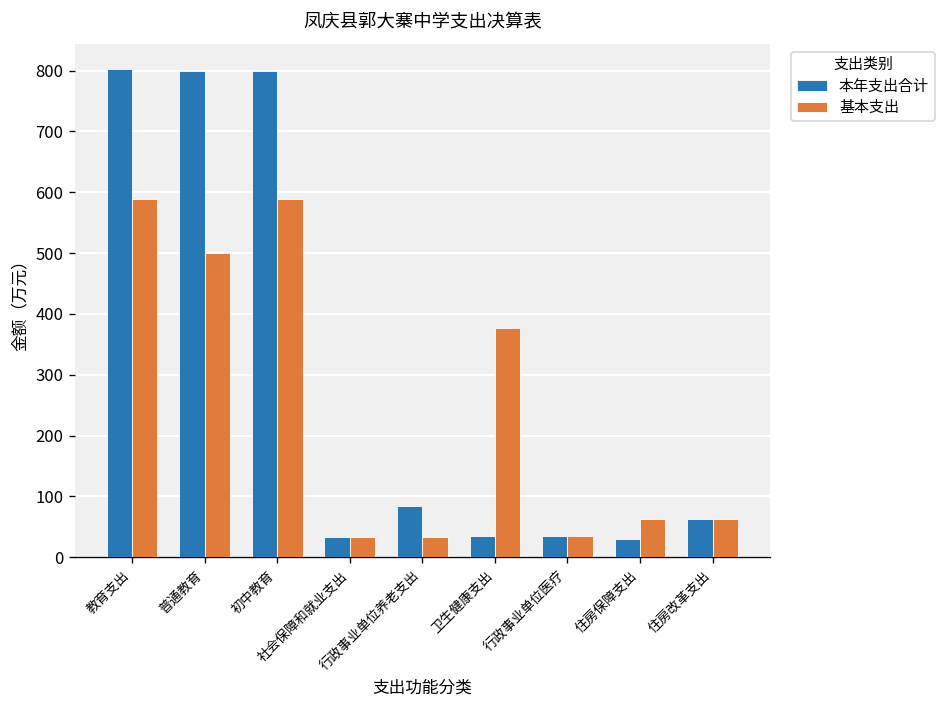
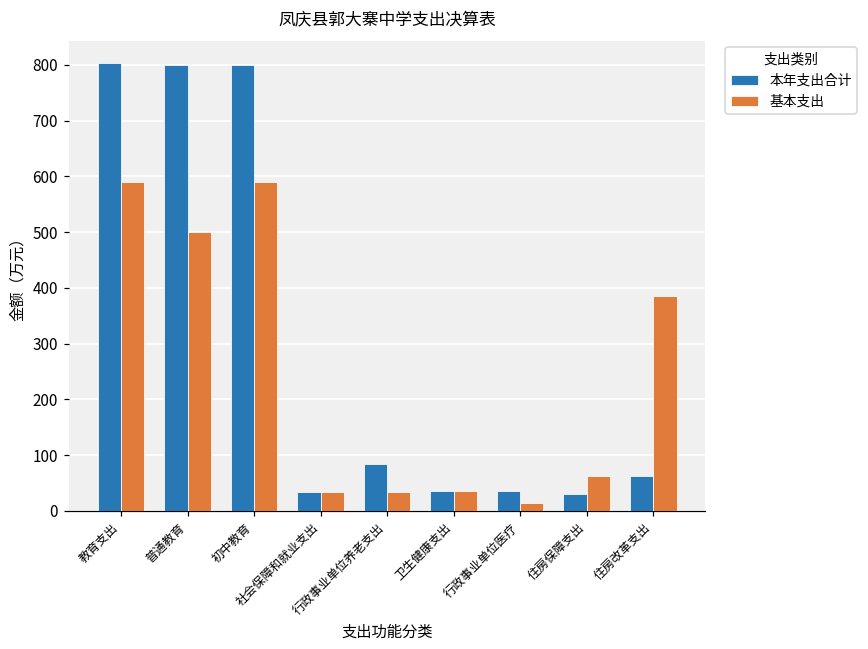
基本支出, 卫生健康支出: 380 -> 40
基本支出, 行政事业单位医疗: 40 -> 10
基本支出, 住房改革支出: 60 -> 380
